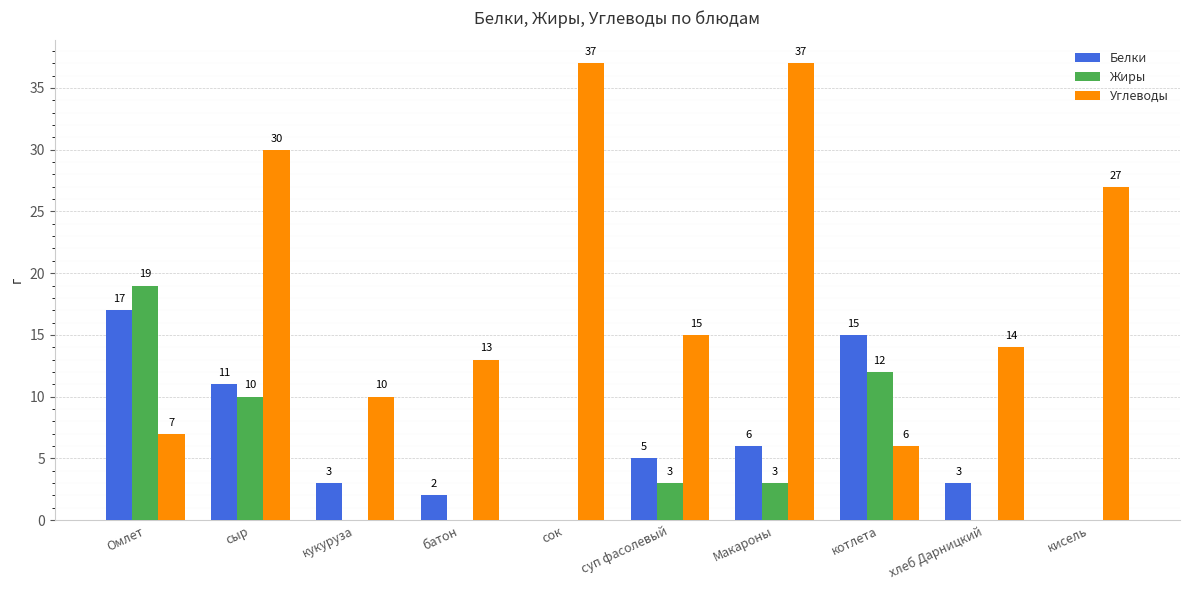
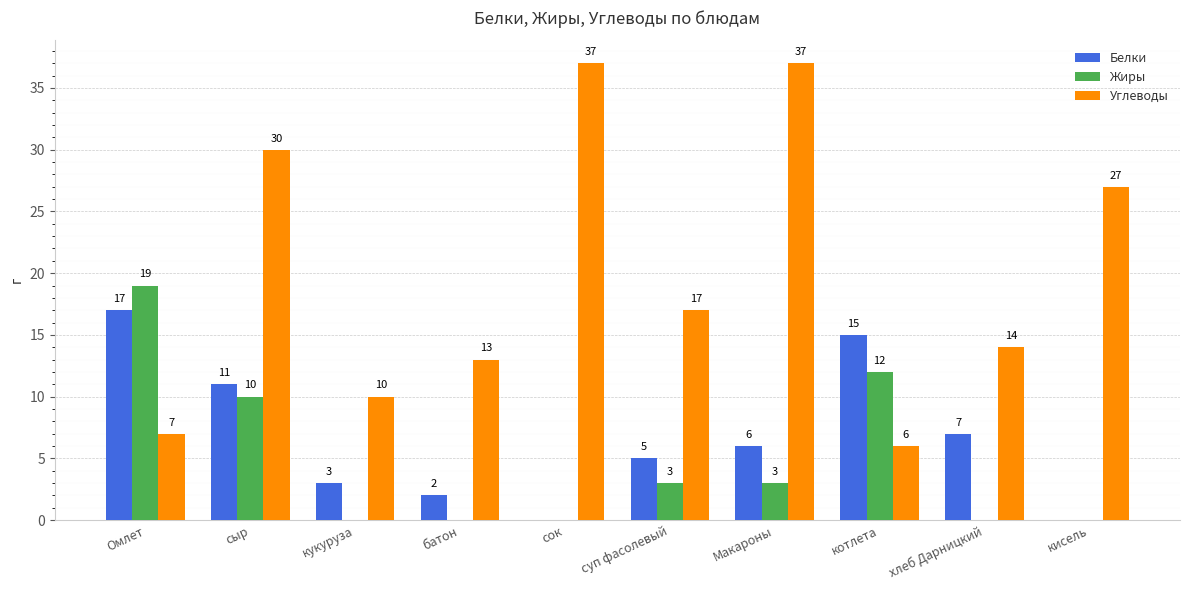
Углеводы, суп фасолевый: 15 -> 17
Белки, хлеб Дарницкий: 3 -> 7
